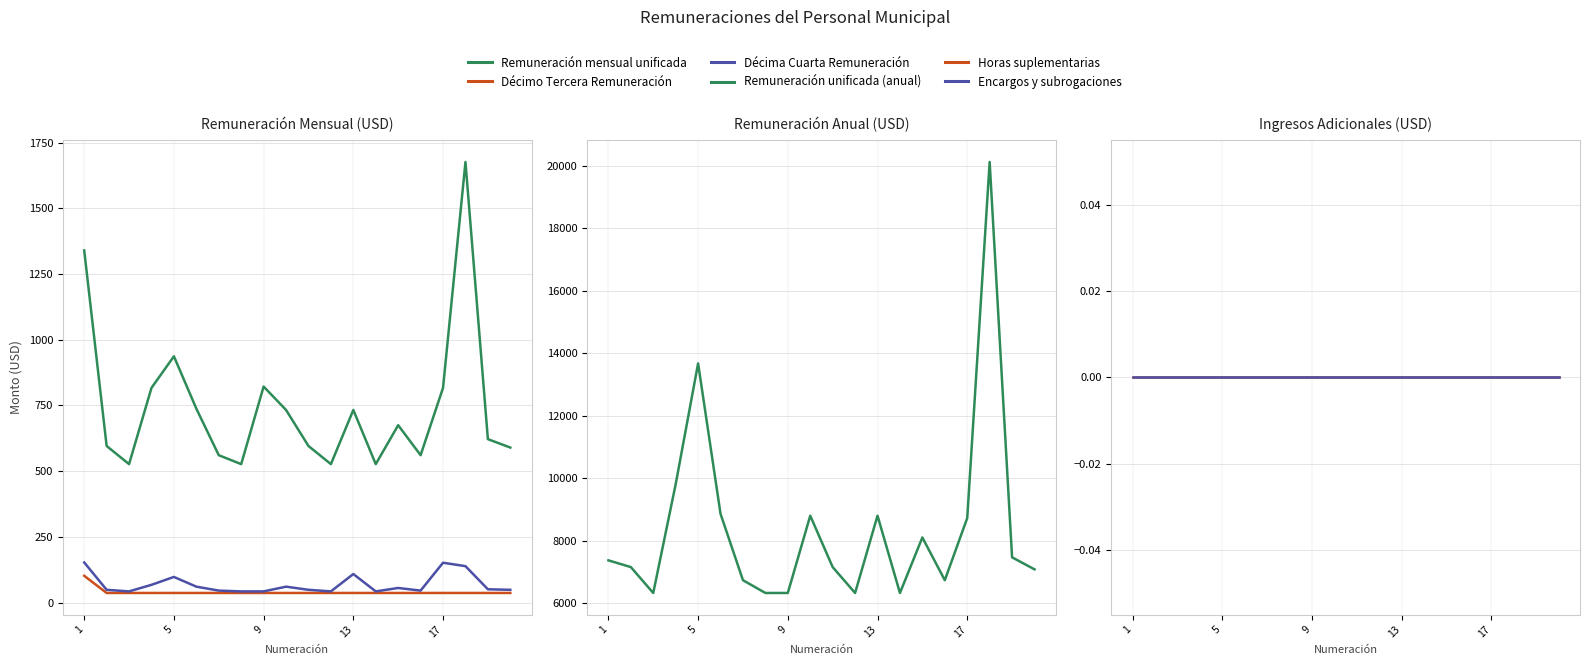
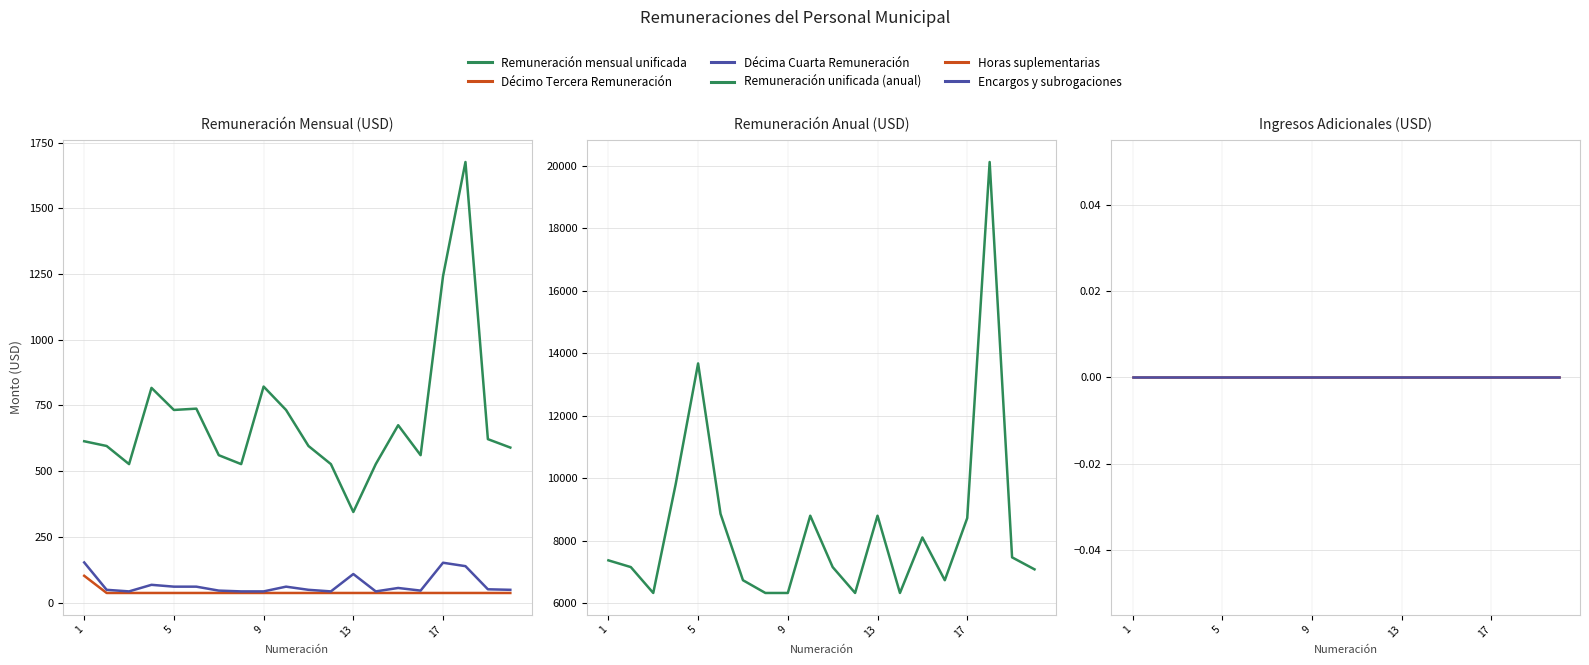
Remuneración Mensual (USD), Remuneración mensual unificada, 1: 1340 -> 610
Remuneración Mensual (USD), Remuneración mensual unificada, 5: 940 -> 730
Remuneración Mensual (USD), Décima Cuarta Remuneración, 5: 100 -> 60
Remuneración Mensual (USD), Remuneración mensual unificada, 13: 730 -> 350
Remuneración Mensual (USD), Remuneración mensual unificada, 17: 820 -> 1240
